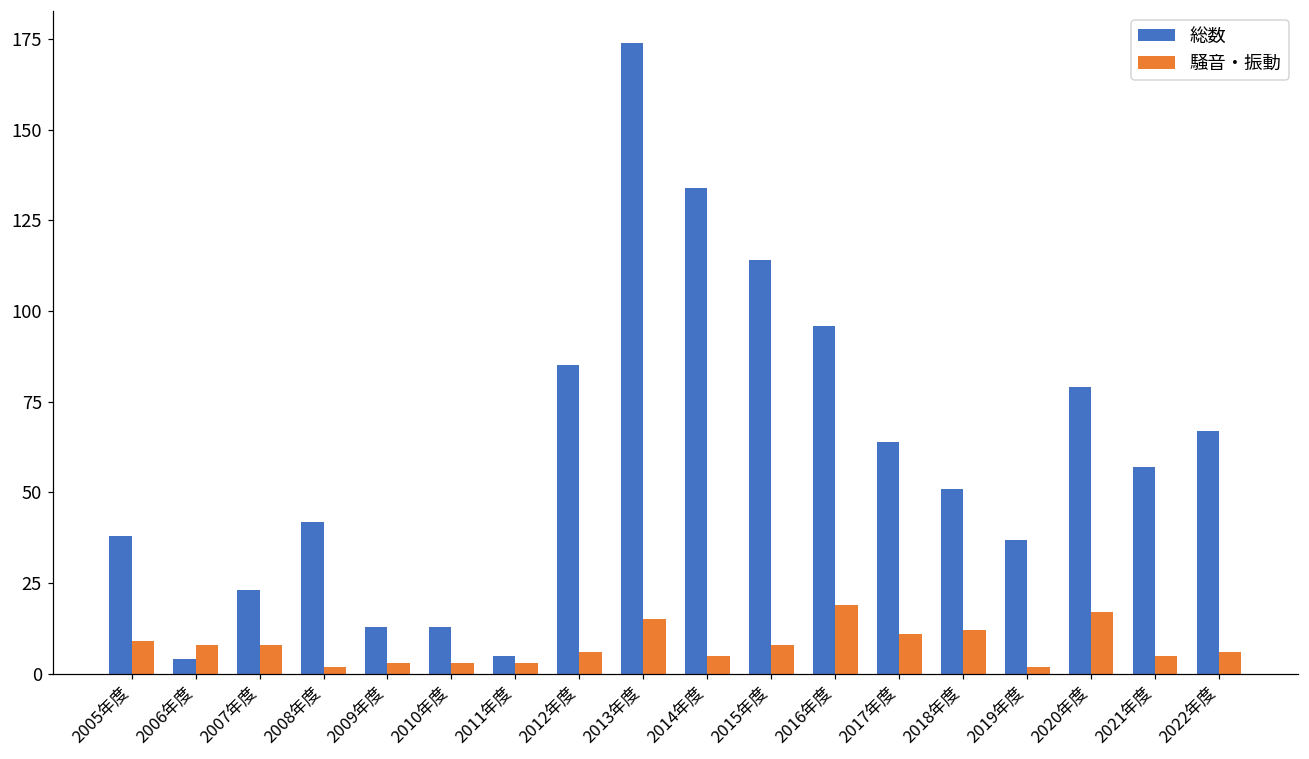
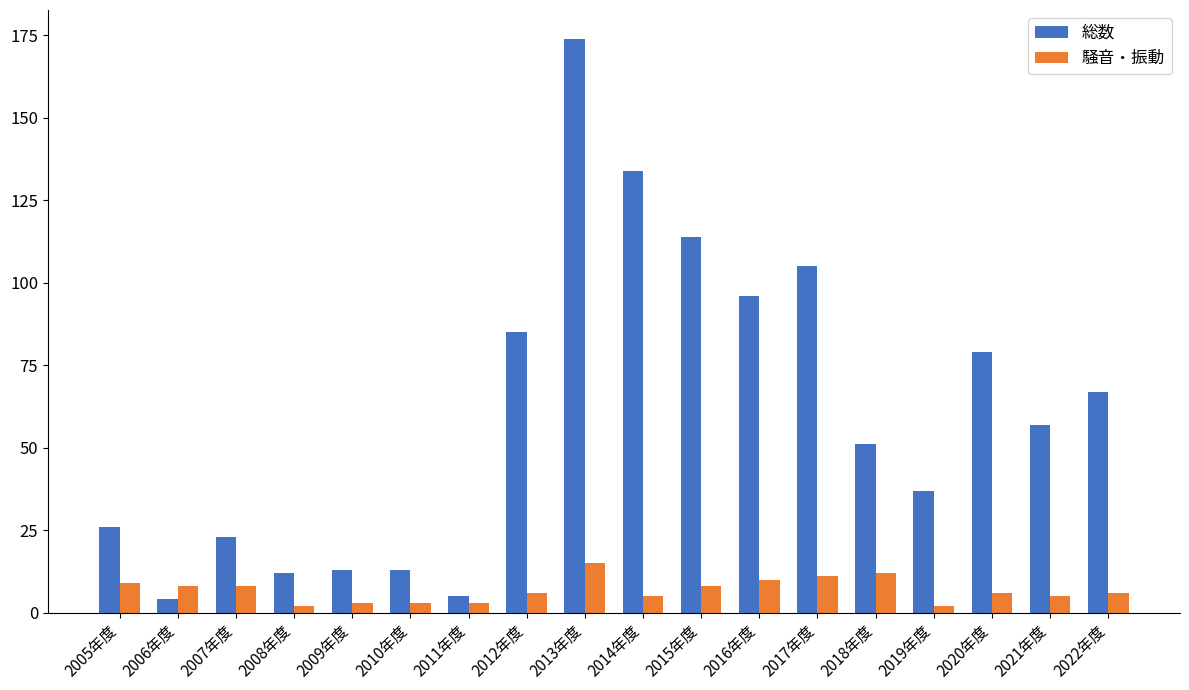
総数, 2005年度: 38 -> 26
総数, 2008年度: 42 -> 12
騒音・振動, 2016年度: 19 -> 10
総数, 2017年度: 64 -> 105
騒音・振動, 2020年度: 17 -> 6
